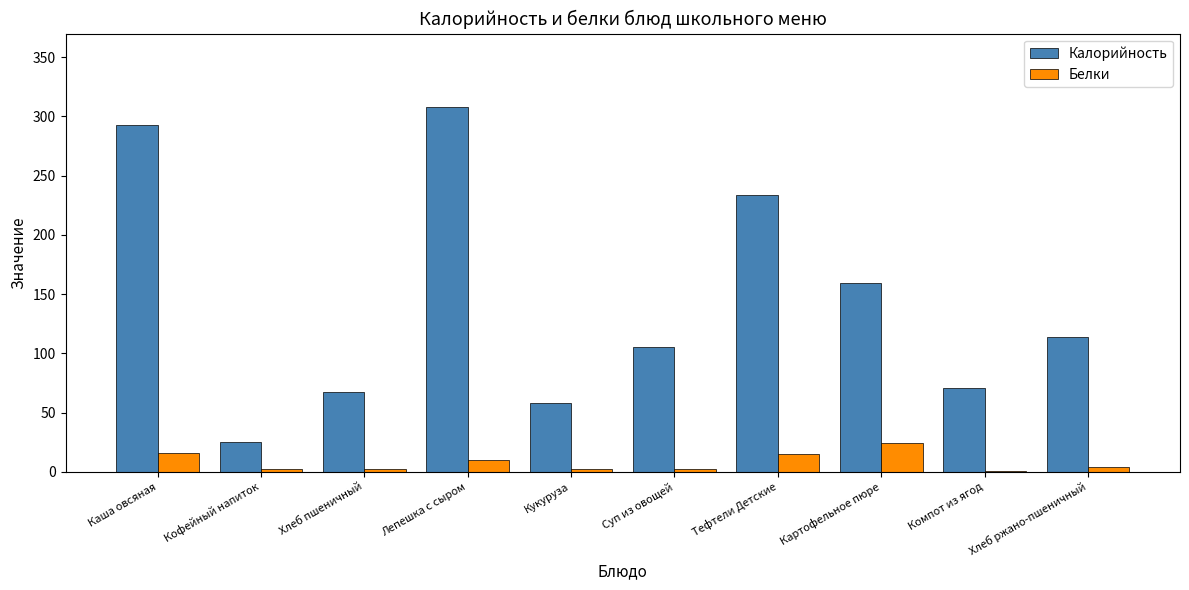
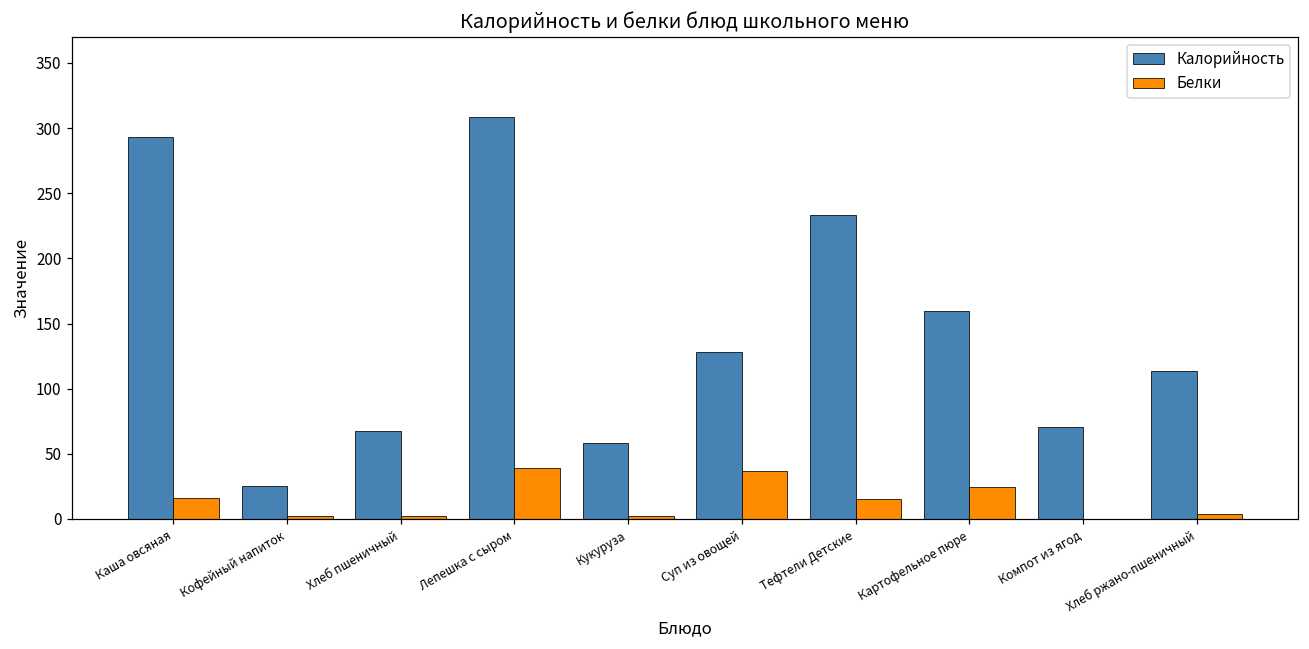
Белки, Лепешка с сыром: 10 -> 39
Калорийность, Суп из овощей: 105 -> 128
Белки, Суп из овощей: 2 -> 37
